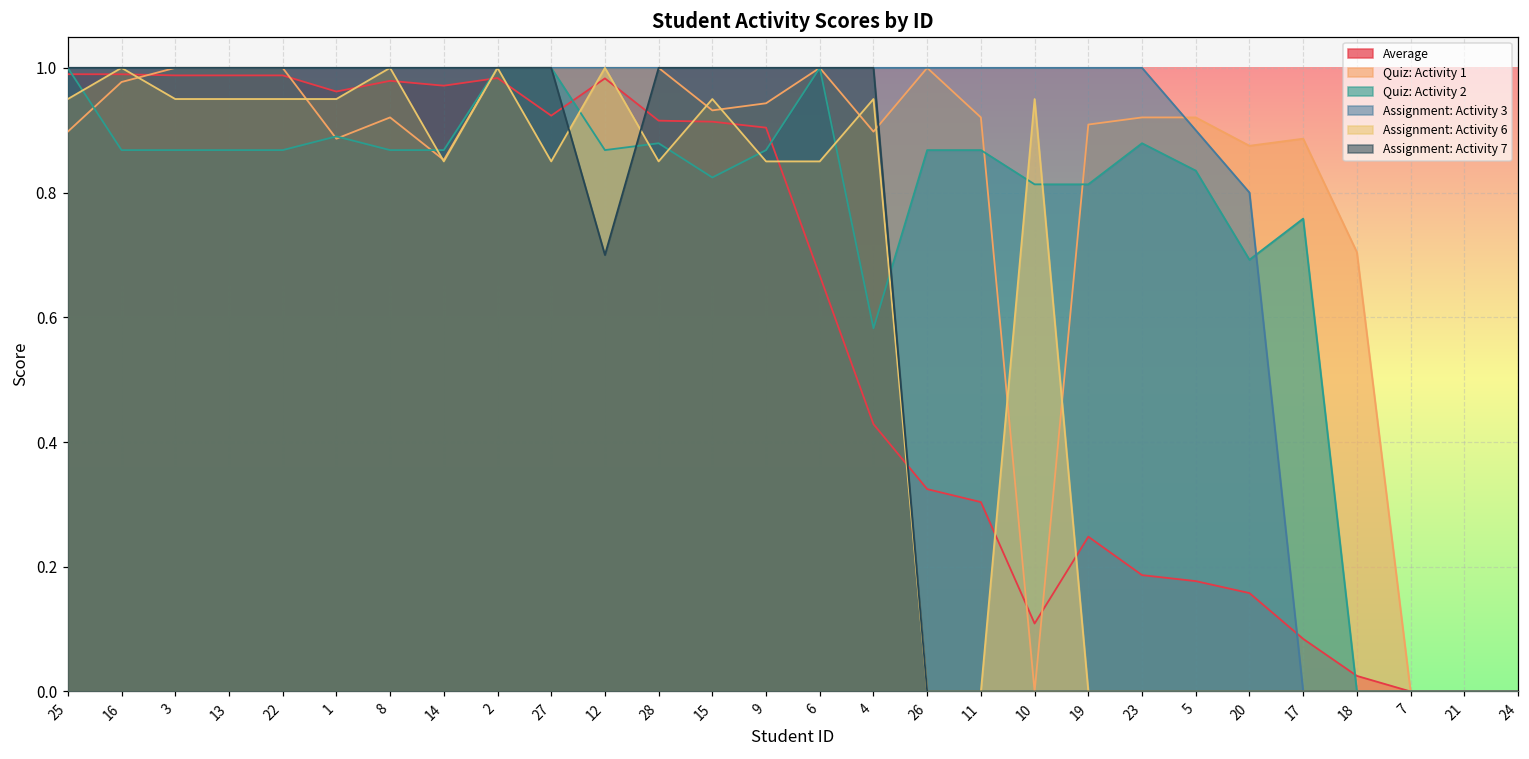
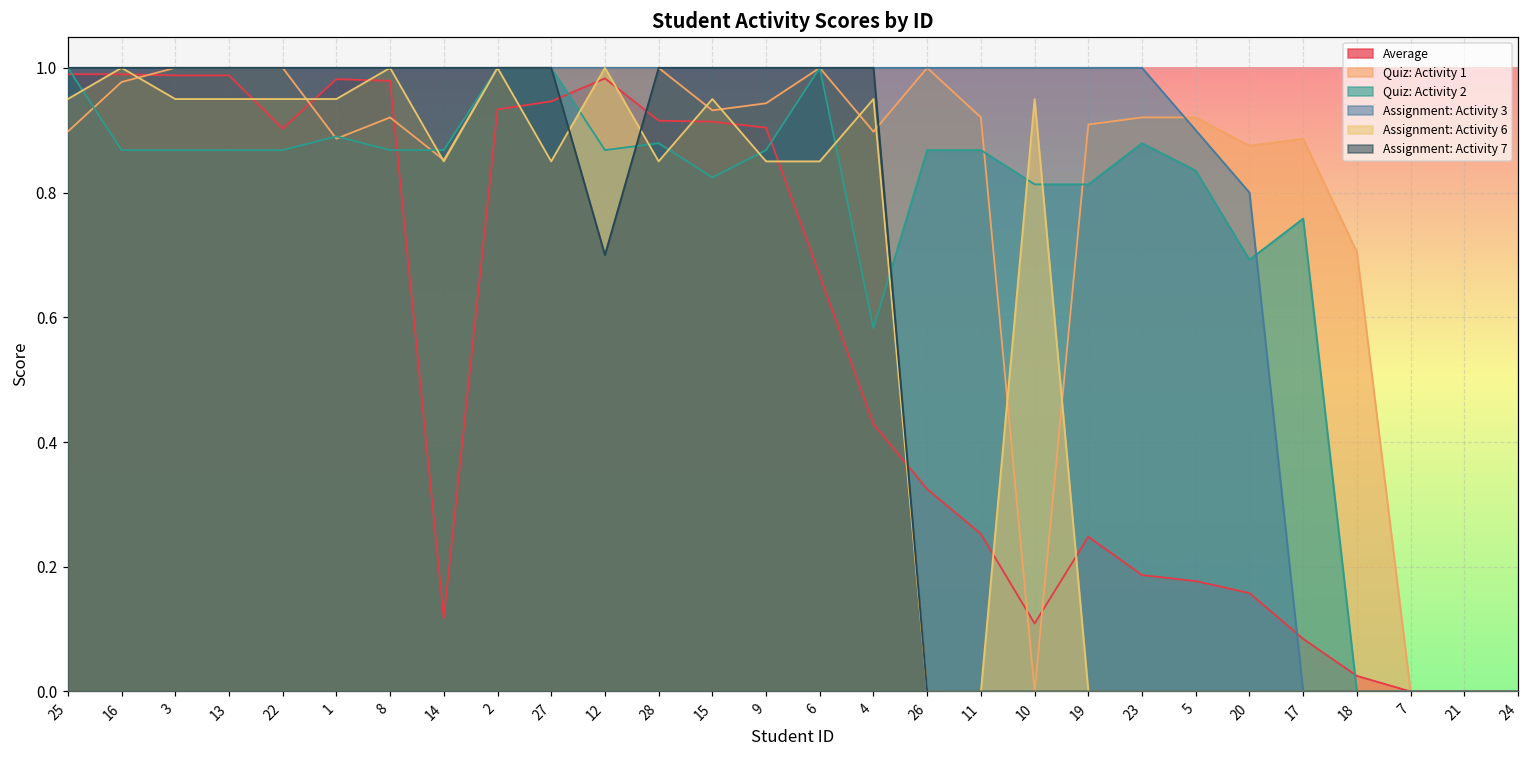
Average, 22: 0.99 -> 0.90
Average, 1: 0.96 -> 0.98
Average, 14: 0.97 -> 0.12
Average, 2: 0.98 -> 0.93
Average, 27: 0.92 -> 0.95
Average, 11: 0.30 -> 0.25
